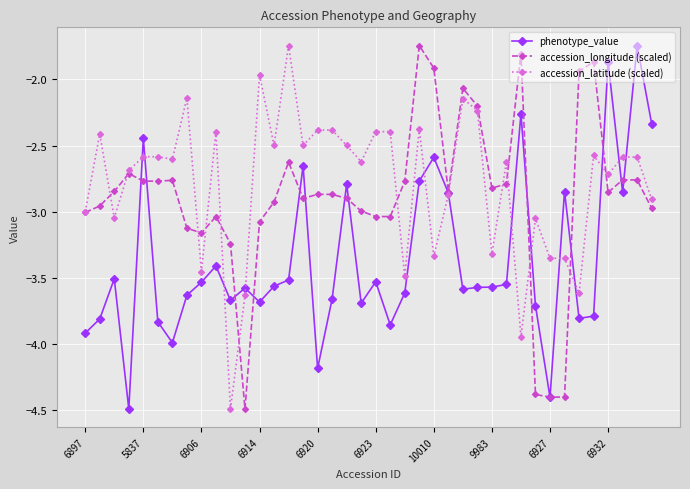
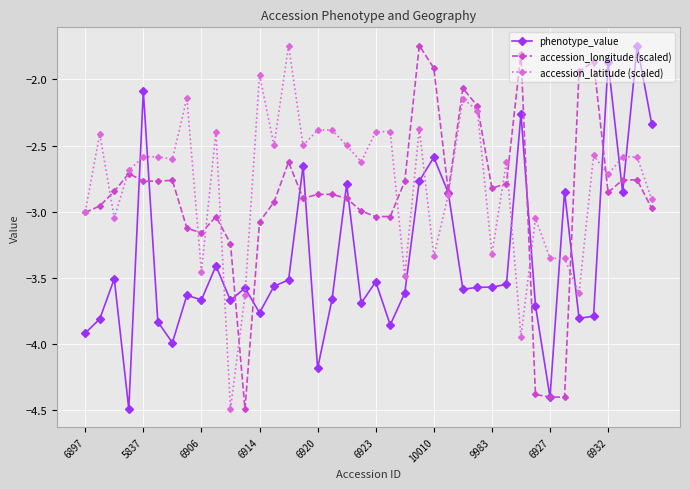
phenotype_value, 5837: -2.44 -> -2.09
phenotype_value, 6906: -3.53 -> -3.67
phenotype_value, 6914: -3.68 -> -3.76
